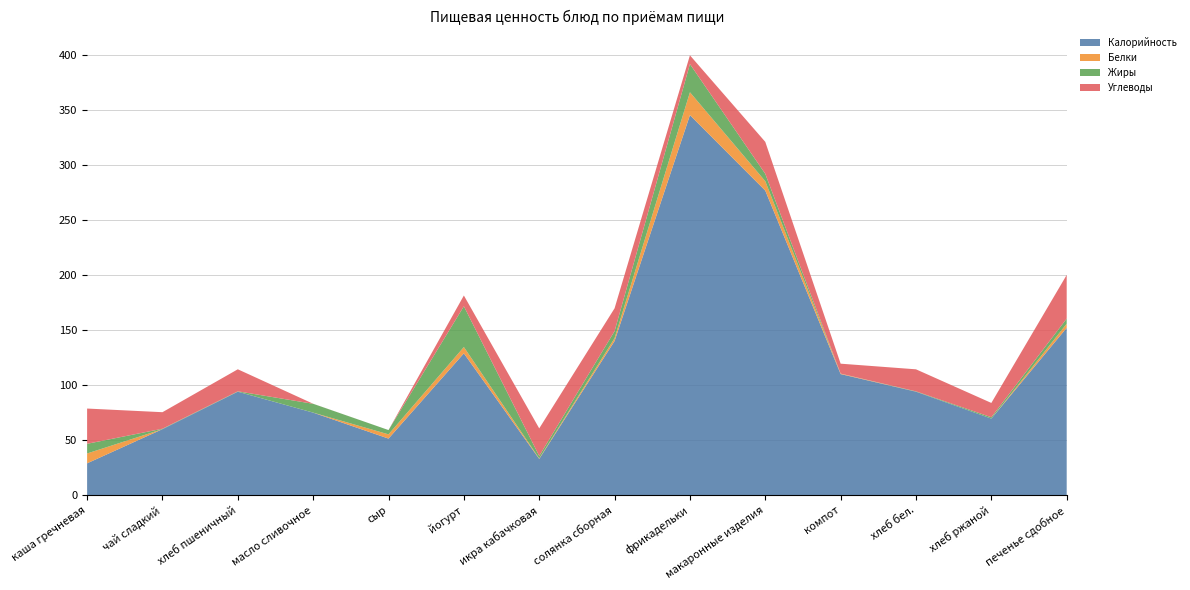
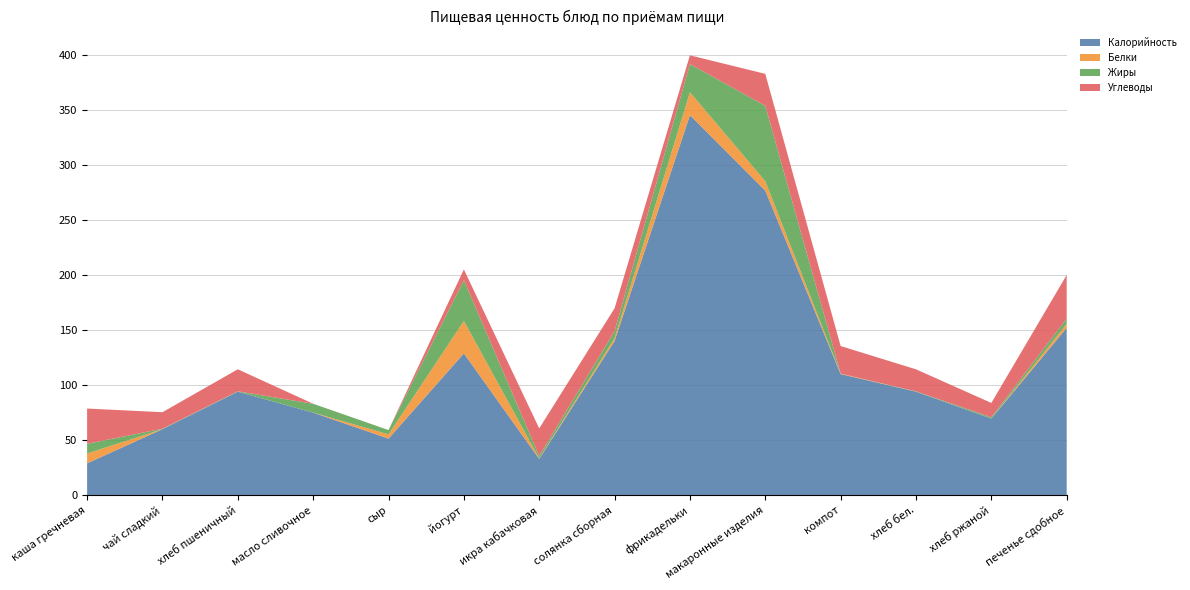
Белки, йогурт: 6 -> 29
Жиры, макаронные изделия: 7 -> 68
Углеводы, компот: 9 -> 25
